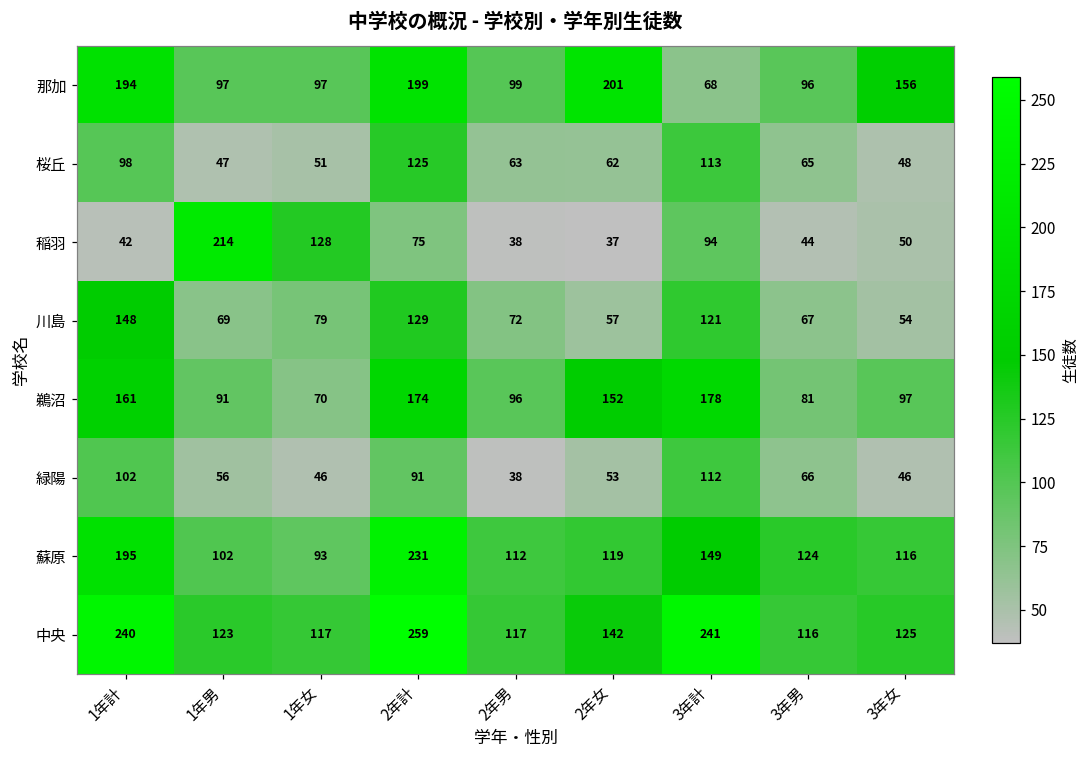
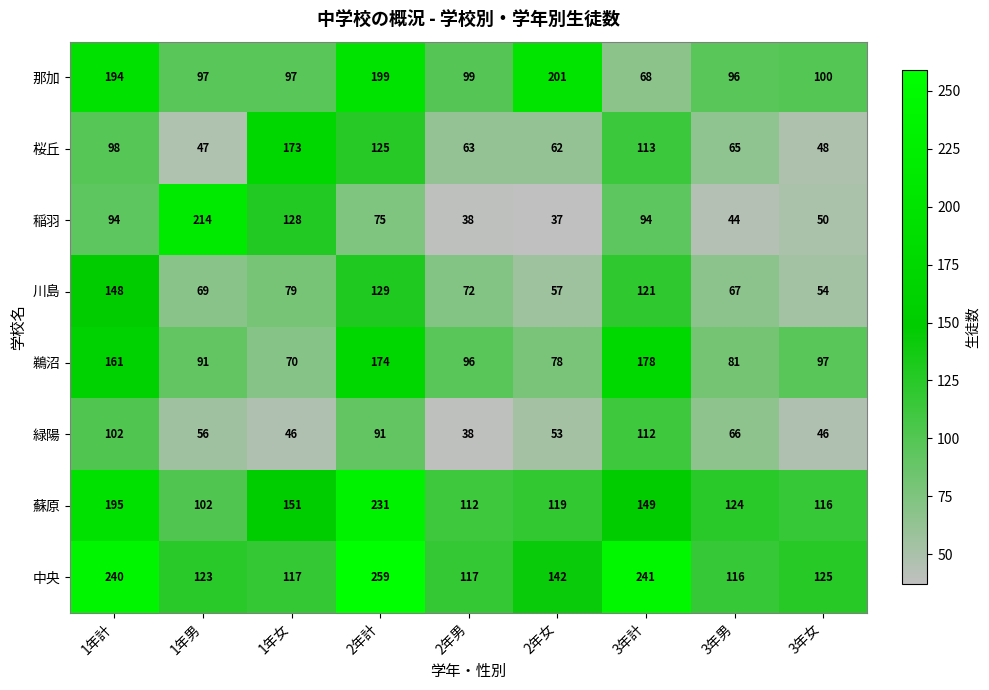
那加, 3年女: 156 -> 100
桜丘, 1年女: 51 -> 173
稲羽, 1年計: 42 -> 94
鵜沼, 2年女: 152 -> 78
蘇原, 1年女: 93 -> 151
